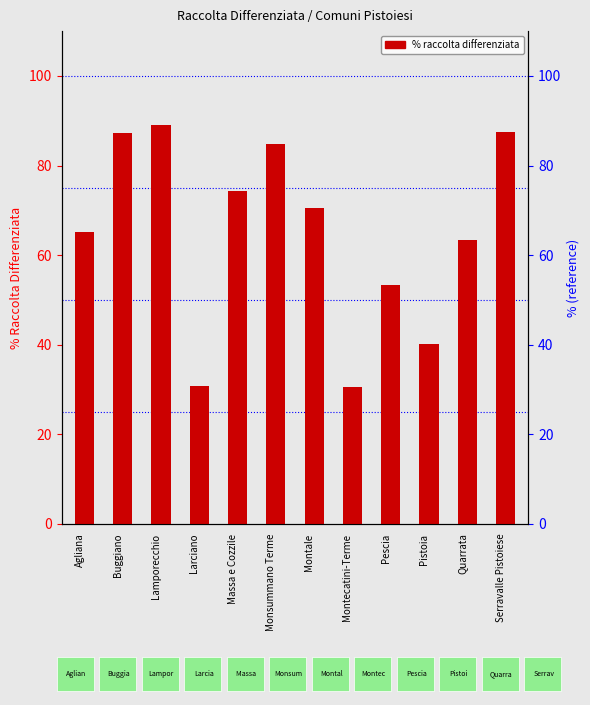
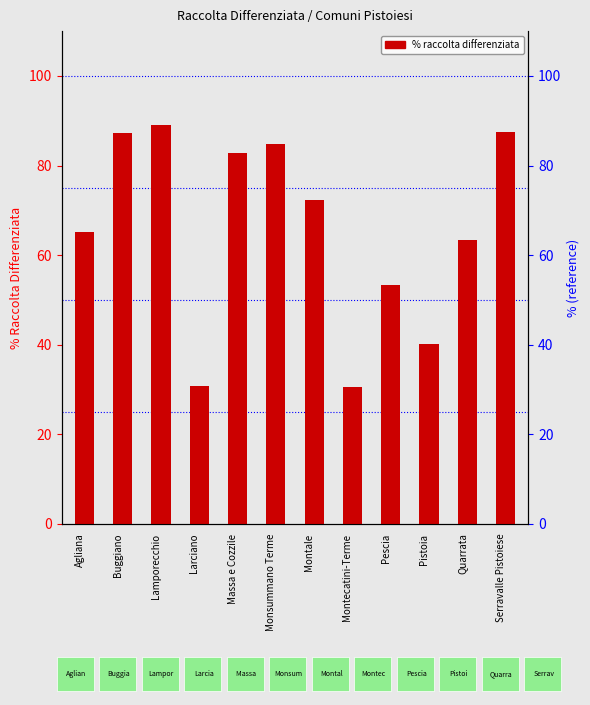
Massa e Cozzile: 74 -> 83
Montale: 70 -> 72
